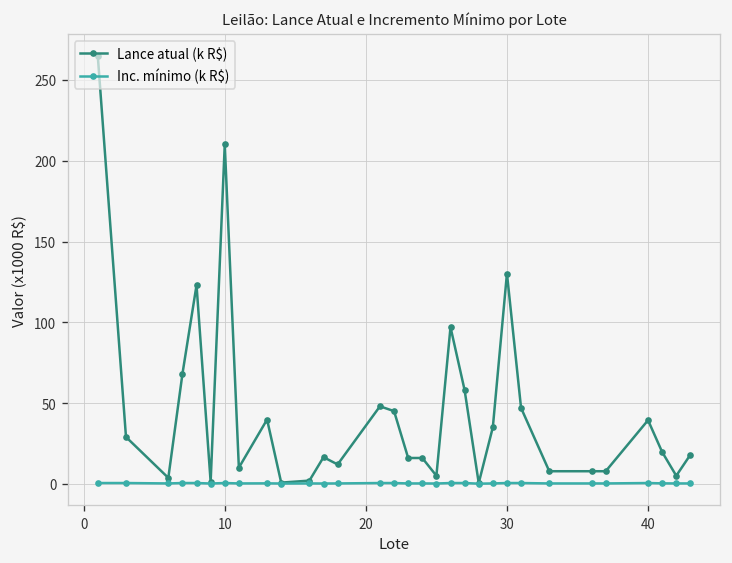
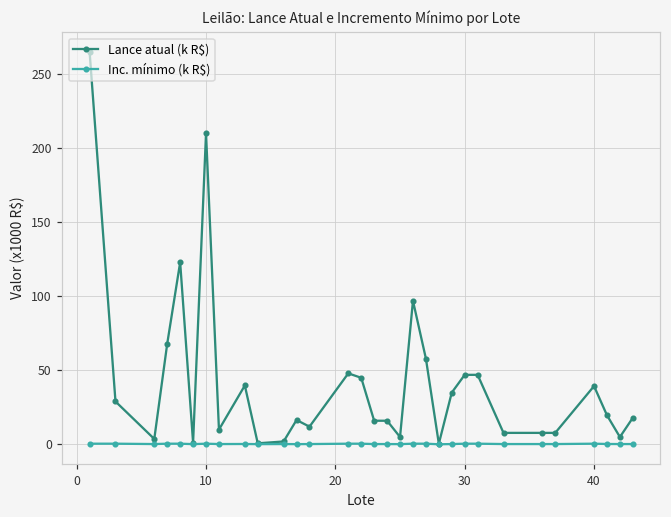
Lance atual (k R$), 30: 130 -> 47
